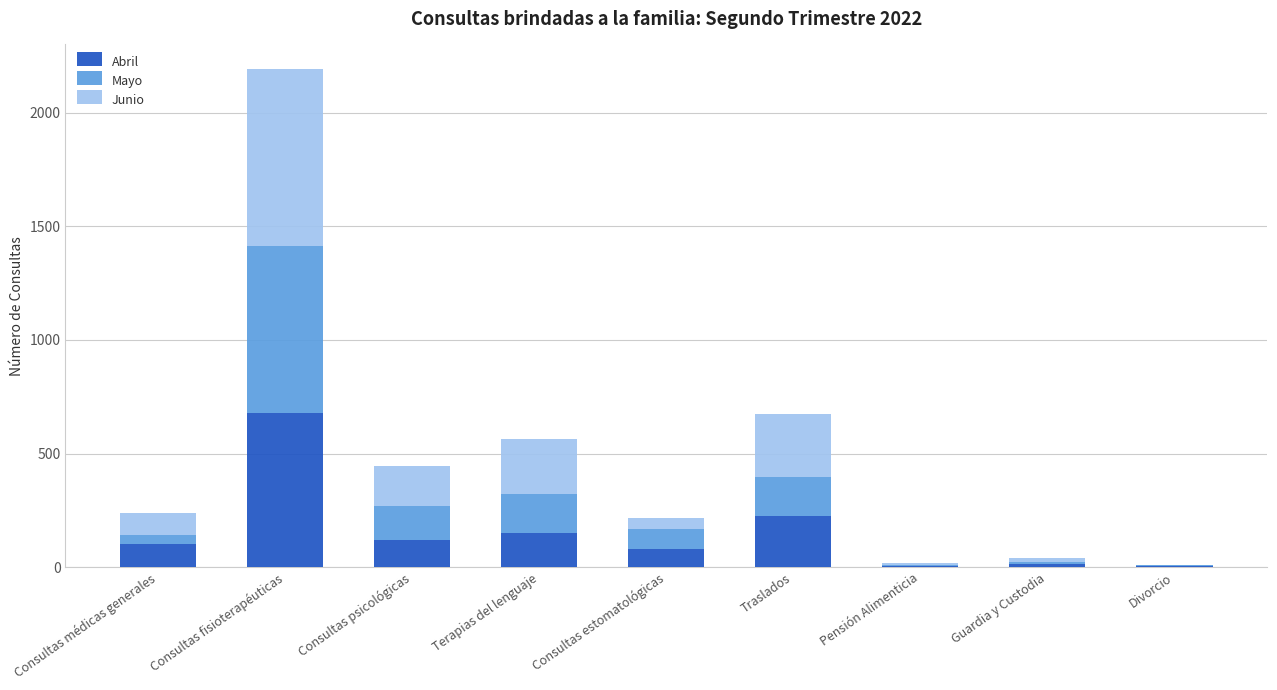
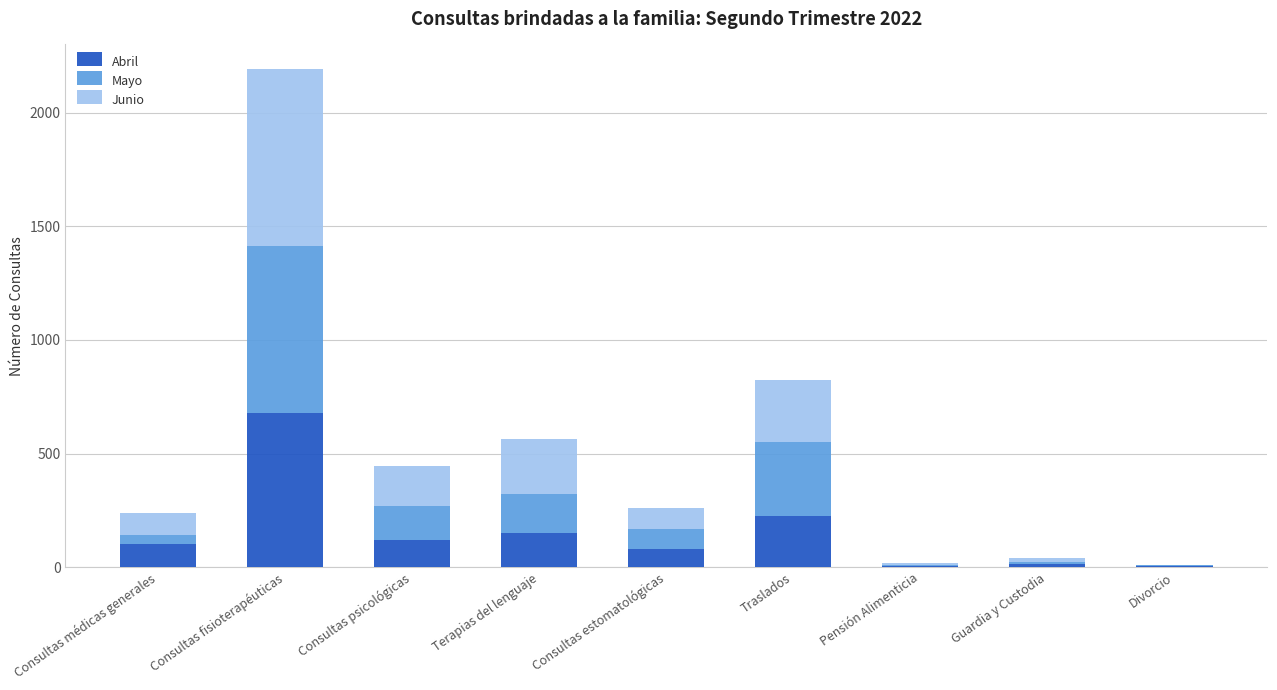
Junio, Consultas estomatológicas: 50 -> 90
Mayo, Traslados: 170 -> 320
